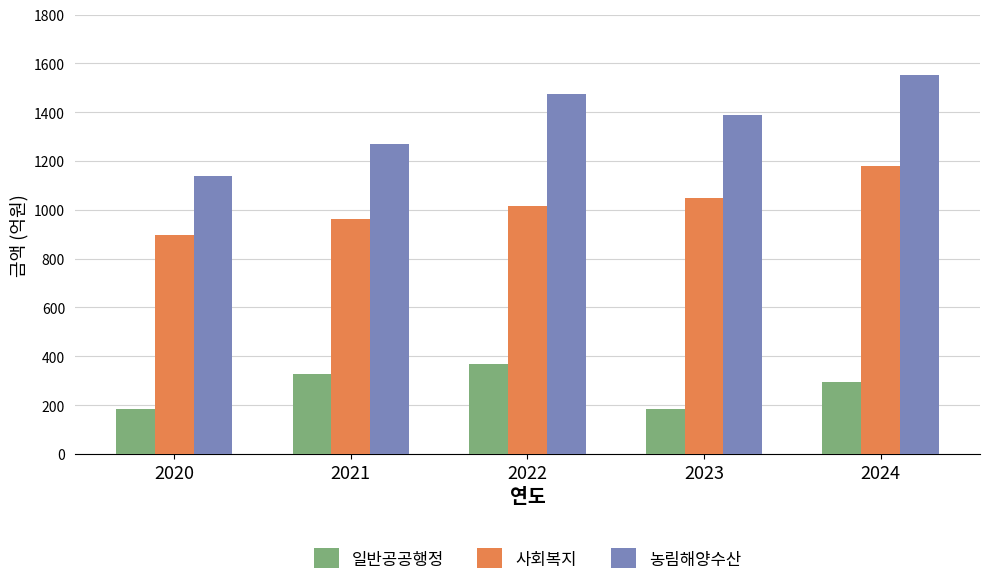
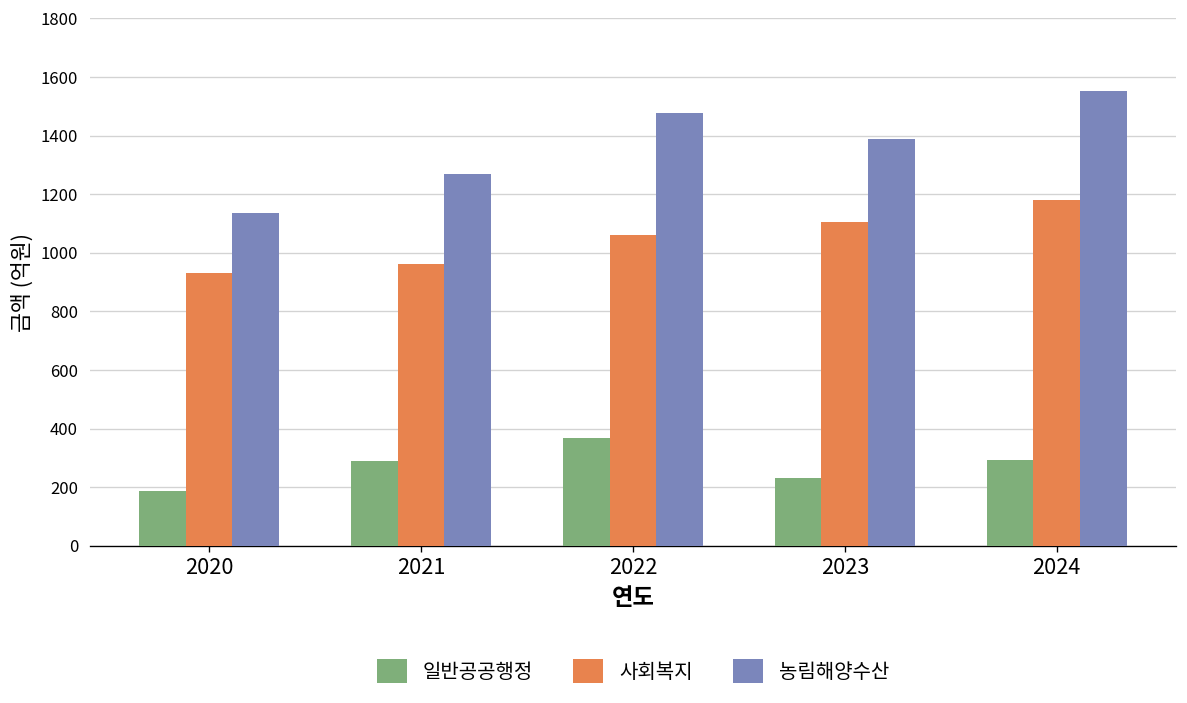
사회복지, 2020: 900 -> 930
일반공공행정, 2021: 330 -> 290
사회복지, 2022: 1020 -> 1060
일반공공행정, 2023: 180 -> 230
사회복지, 2023: 1050 -> 1110
